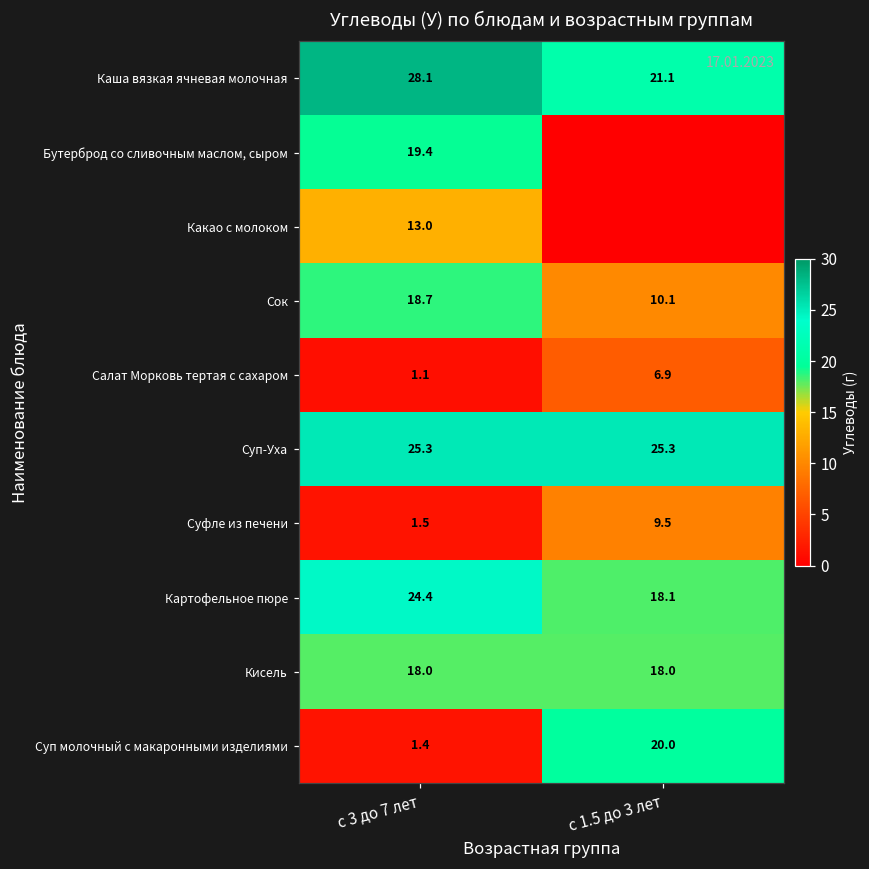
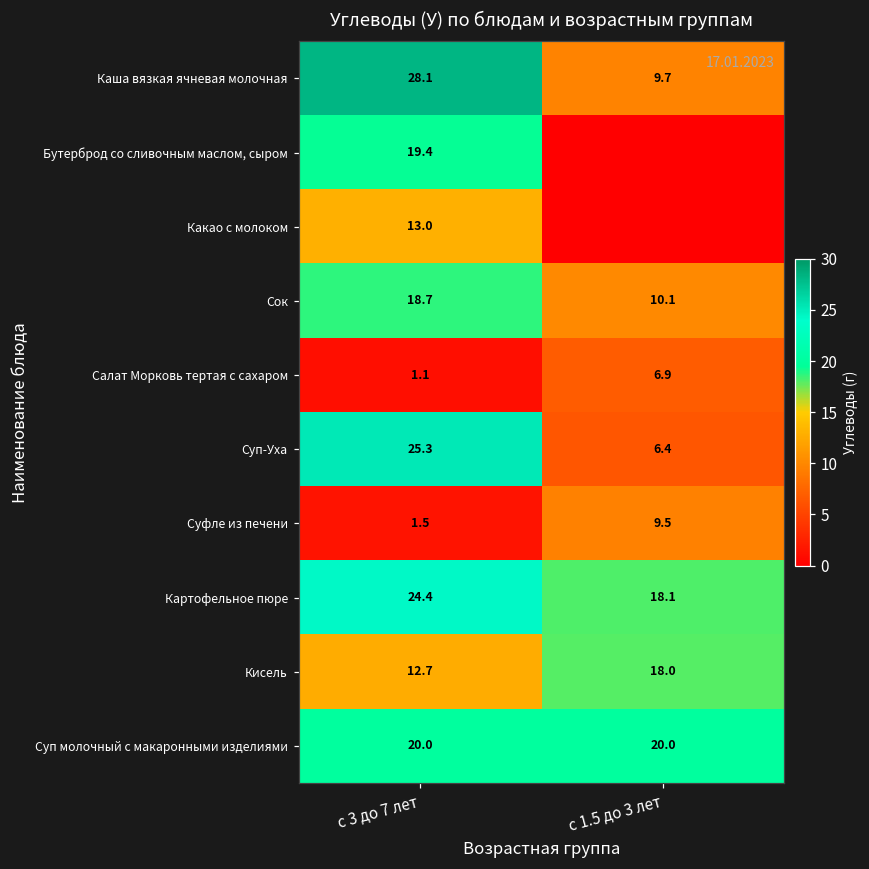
Каша вязкая ячневая молочная, с 1.5 до 3 лет: 21.1 -> 9.7
Суп-Уха, с 1.5 до 3 лет: 25.3 -> 6.4
Кисель, с 3 до 7 лет: 18.0 -> 12.7
Суп молочный с макаронными изделиями, с 3 до 7 лет: 1.4 -> 20.0
